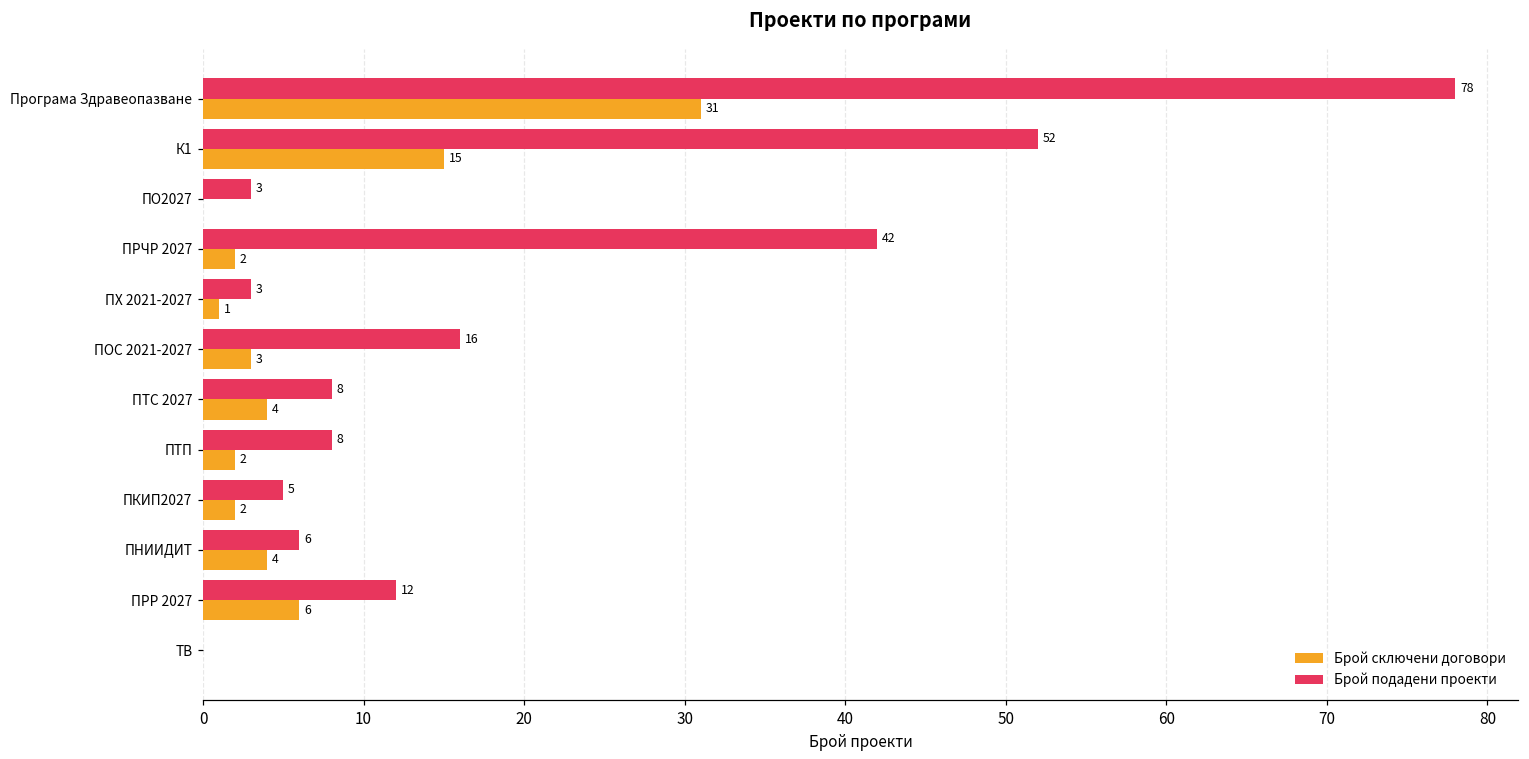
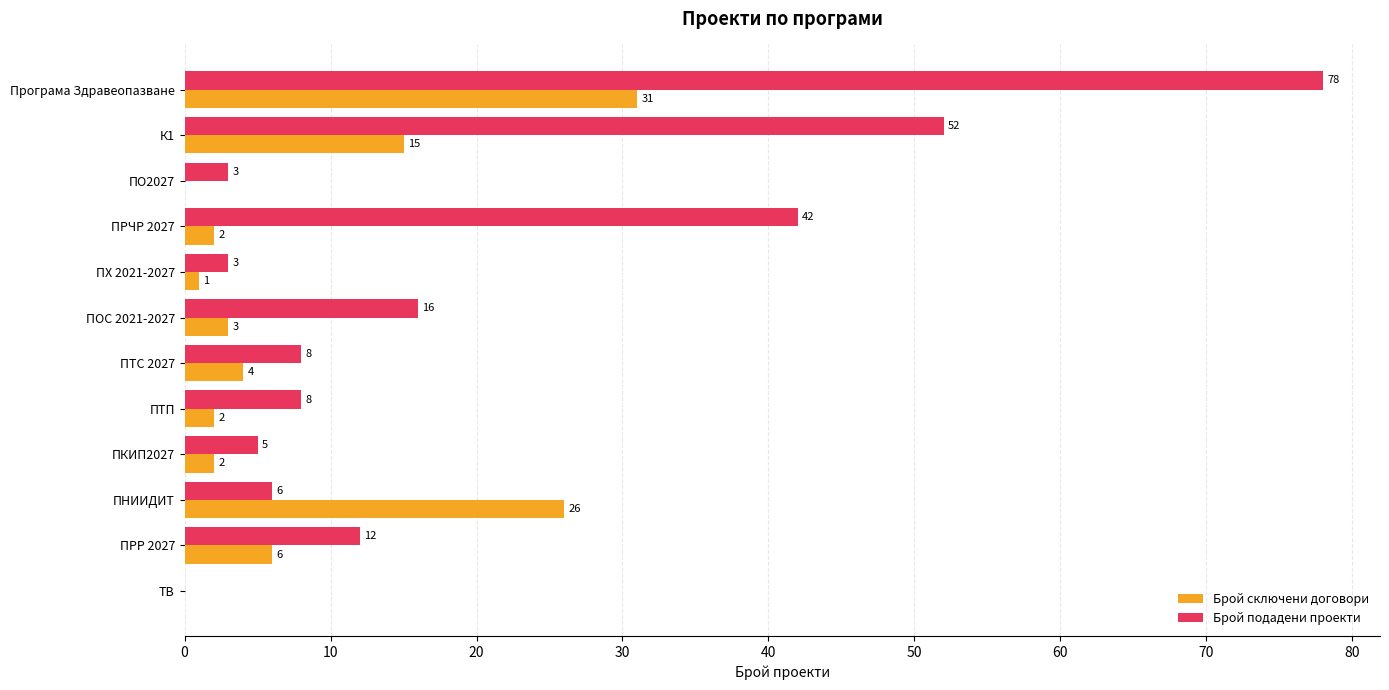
Брой сключени договори, ПНИИДИТ: 4 -> 26
